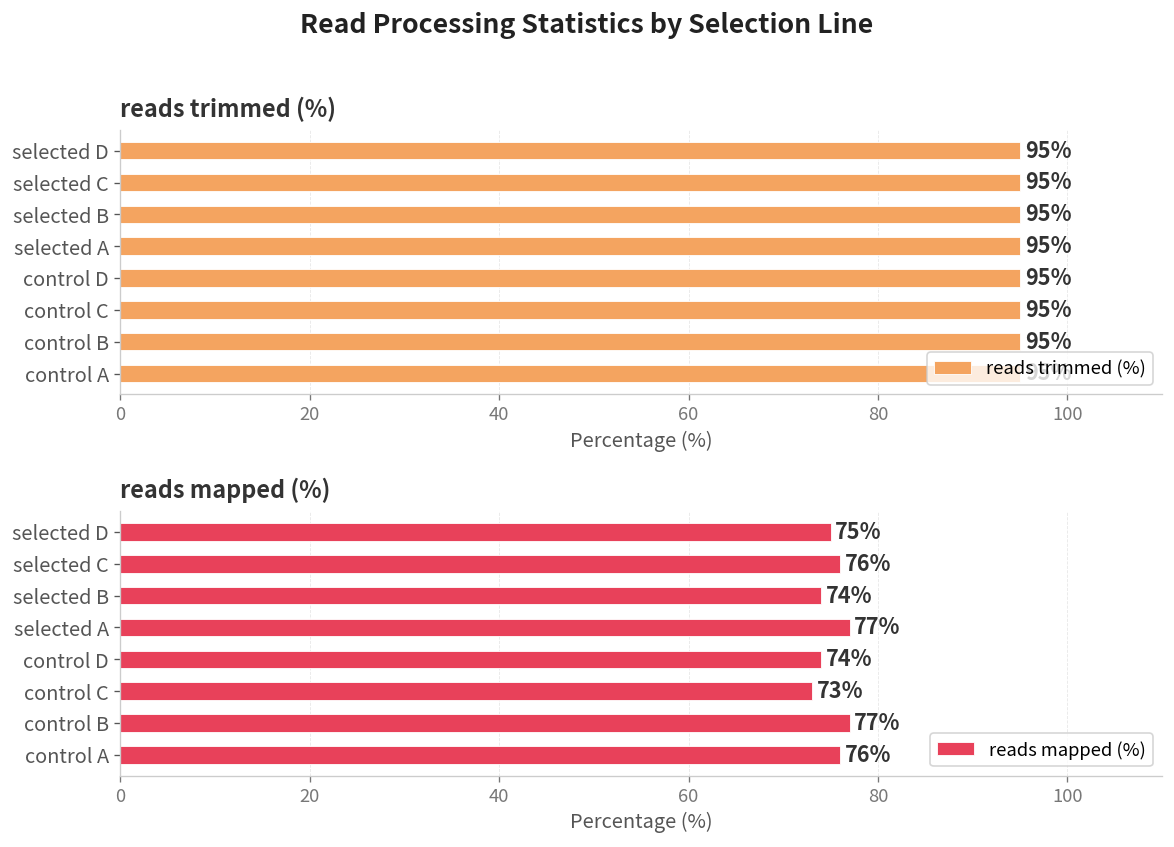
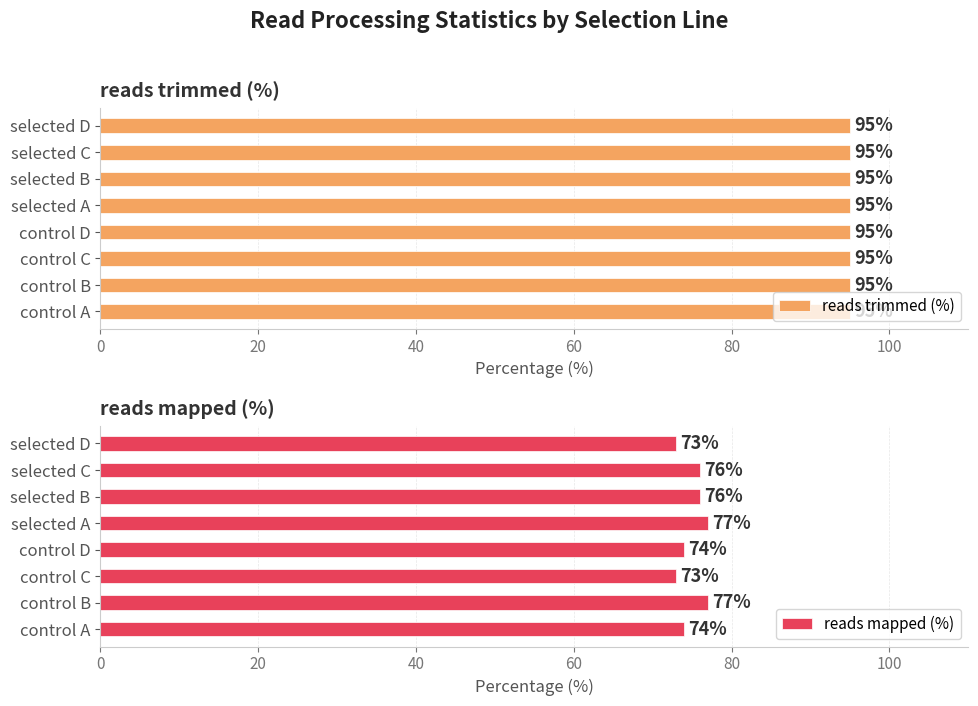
reads mapped (%), selected D: 75% -> 73%
reads mapped (%), selected B: 74% -> 76%
reads mapped (%), control A: 76% -> 74%
